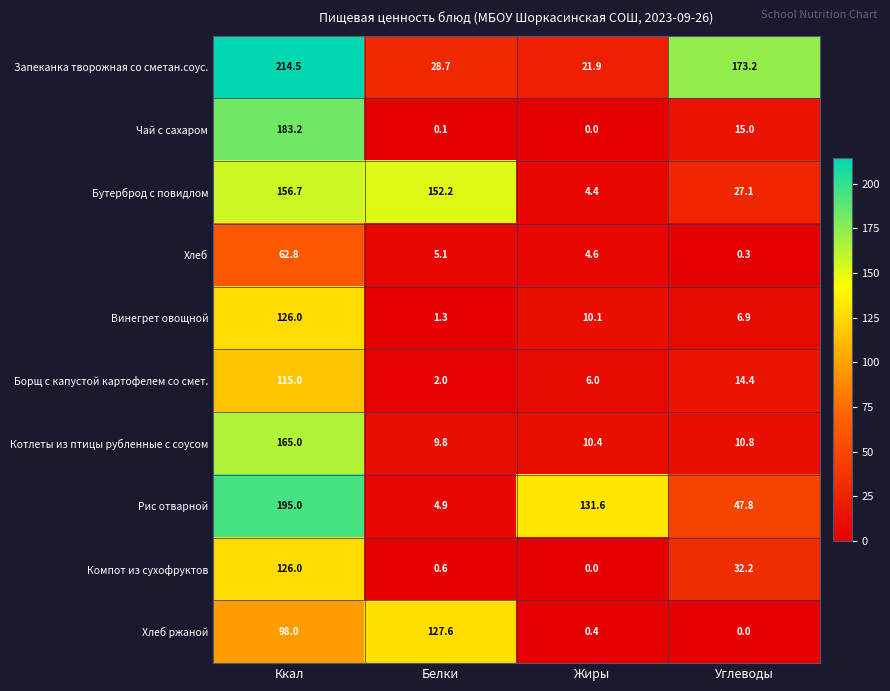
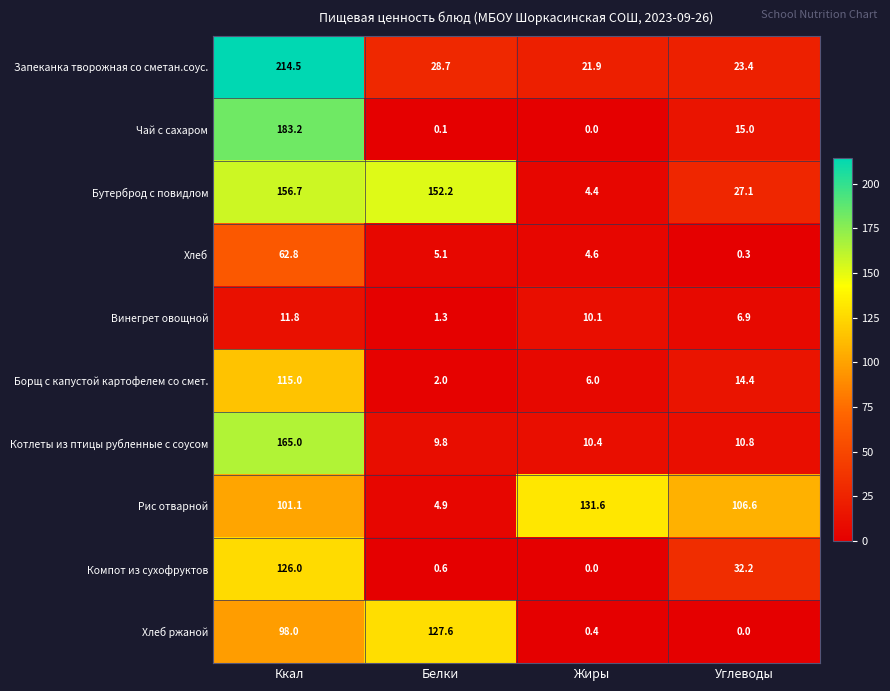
Запеканка творожная со сметан.соус., Углеводы: 173.2 -> 23.4
Винегрет овощной, Ккал: 126.0 -> 11.8
Рис отварной, Ккал: 195.0 -> 101.1
Рис отварной, Углеводы: 47.8 -> 106.6
